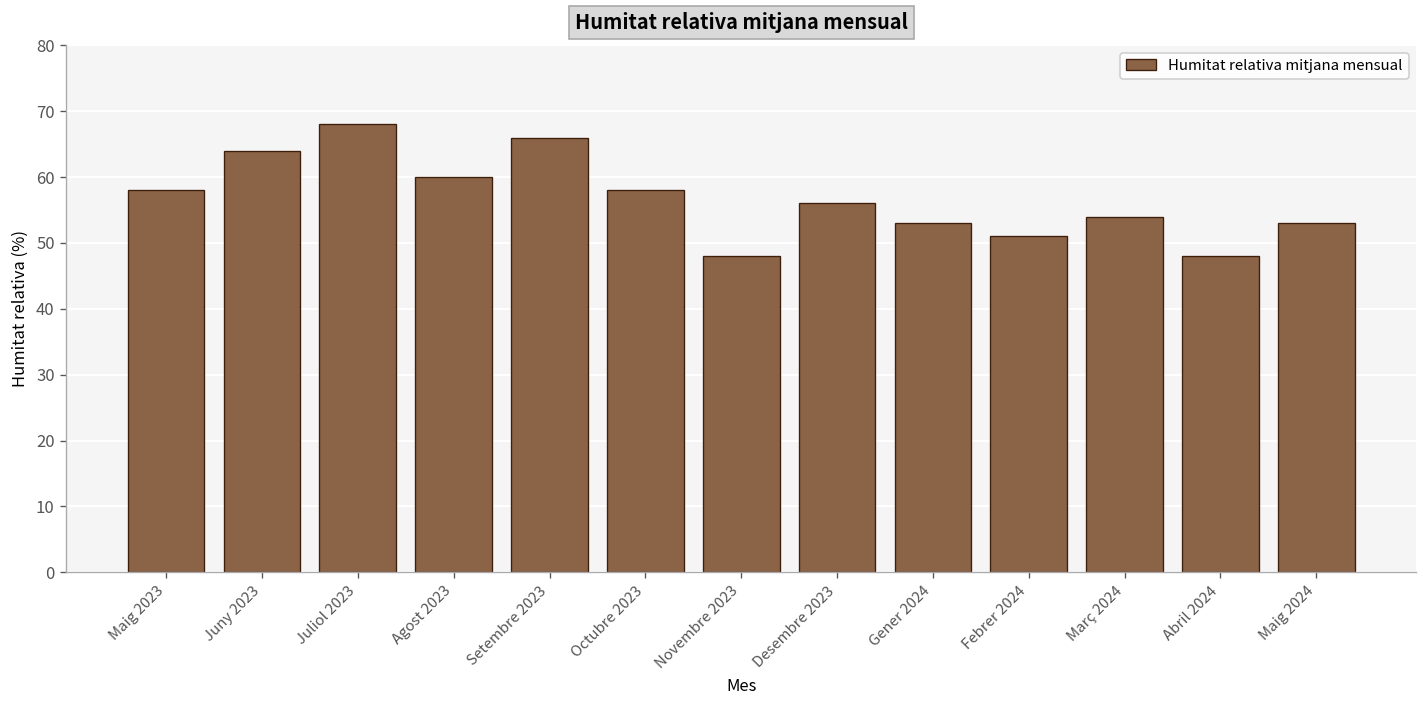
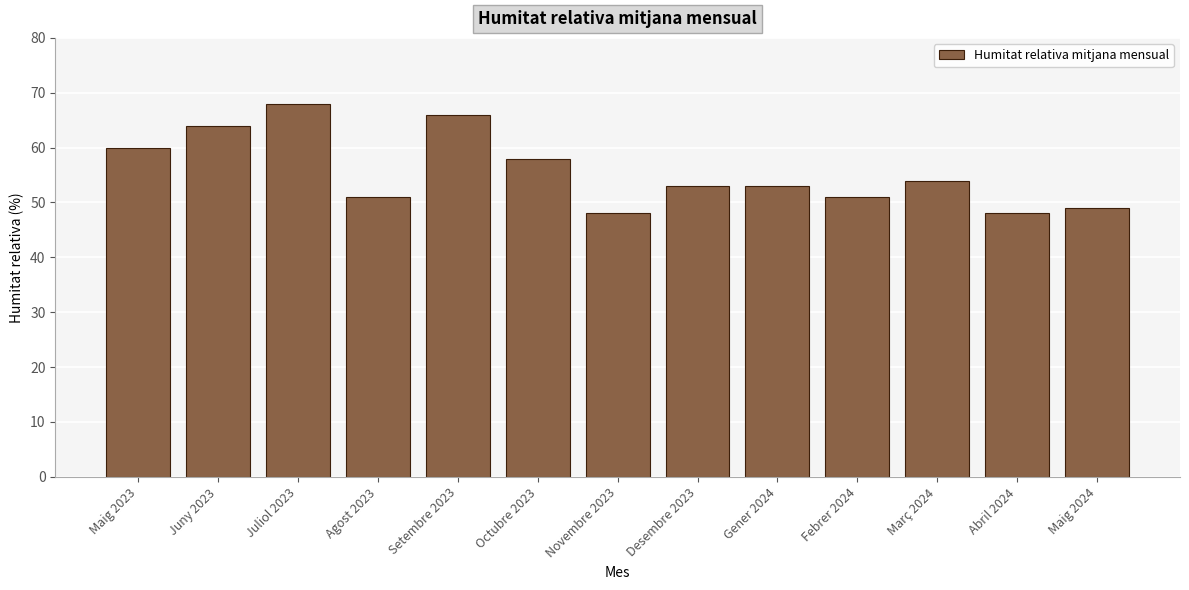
Maig 2023: 58 -> 60
Agost 2023: 60 -> 51
Desembre 2023: 56 -> 53
Maig 2024: 53 -> 49
